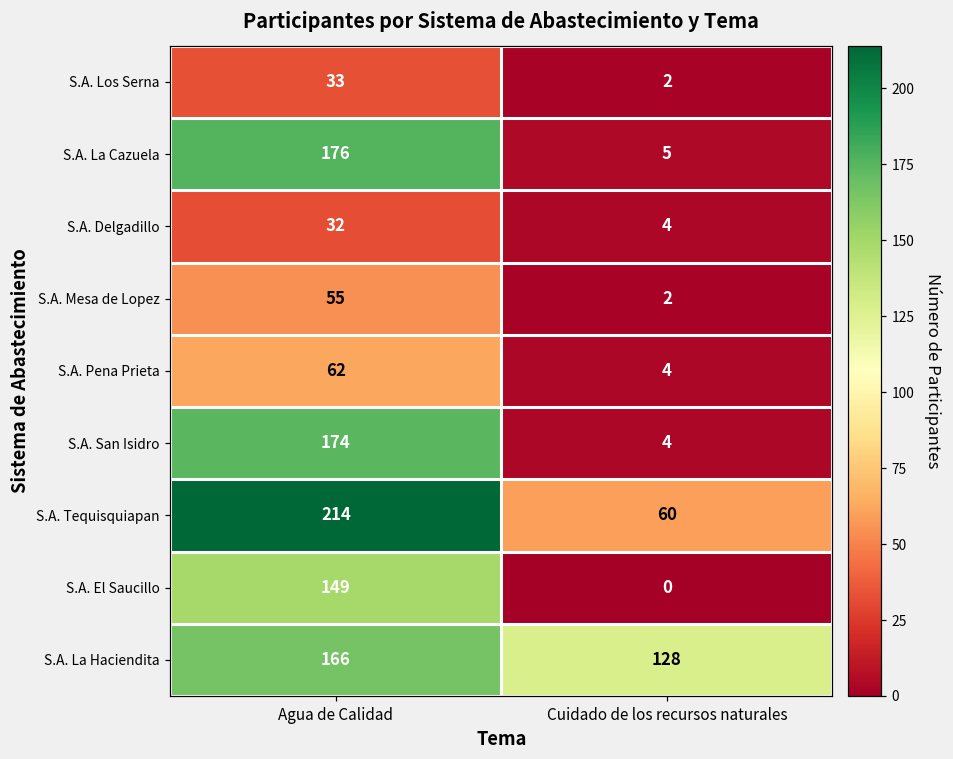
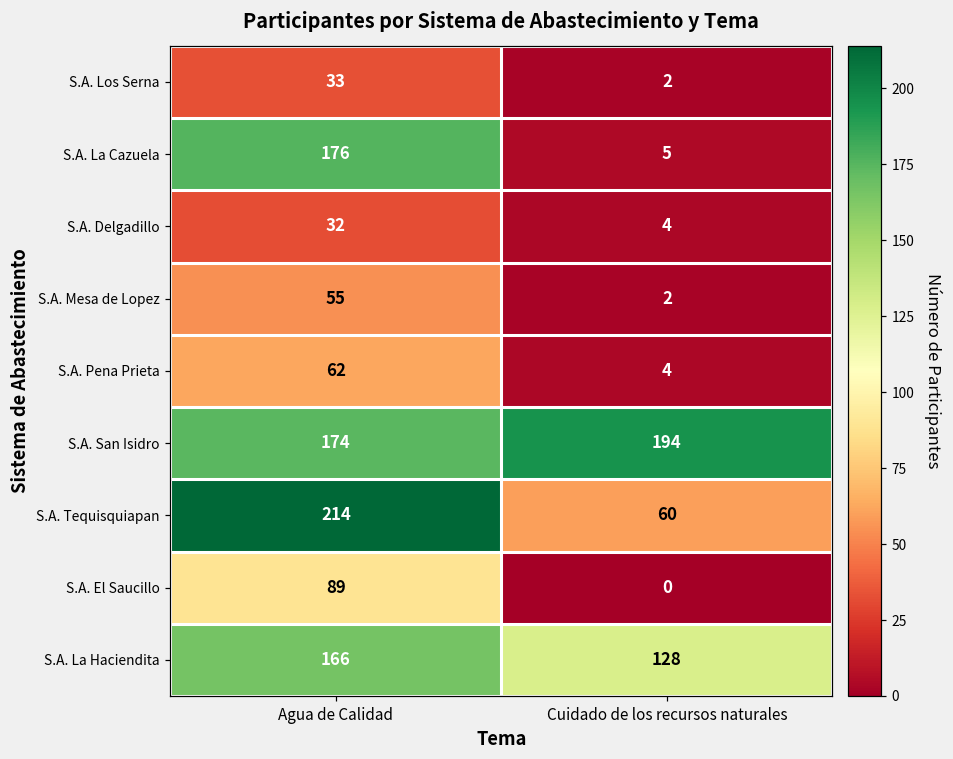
S.A. San Isidro, Cuidado de los recursos naturales: 4 -> 194
S.A. El Saucillo, Agua de Calidad: 149 -> 89
